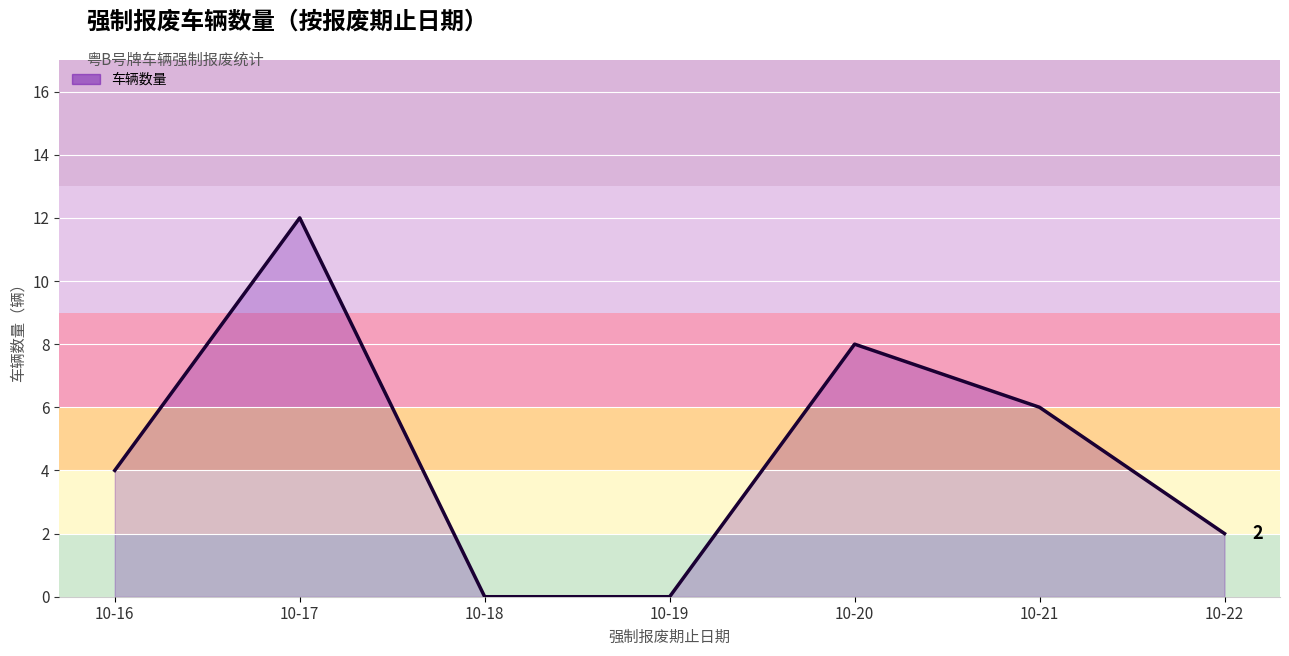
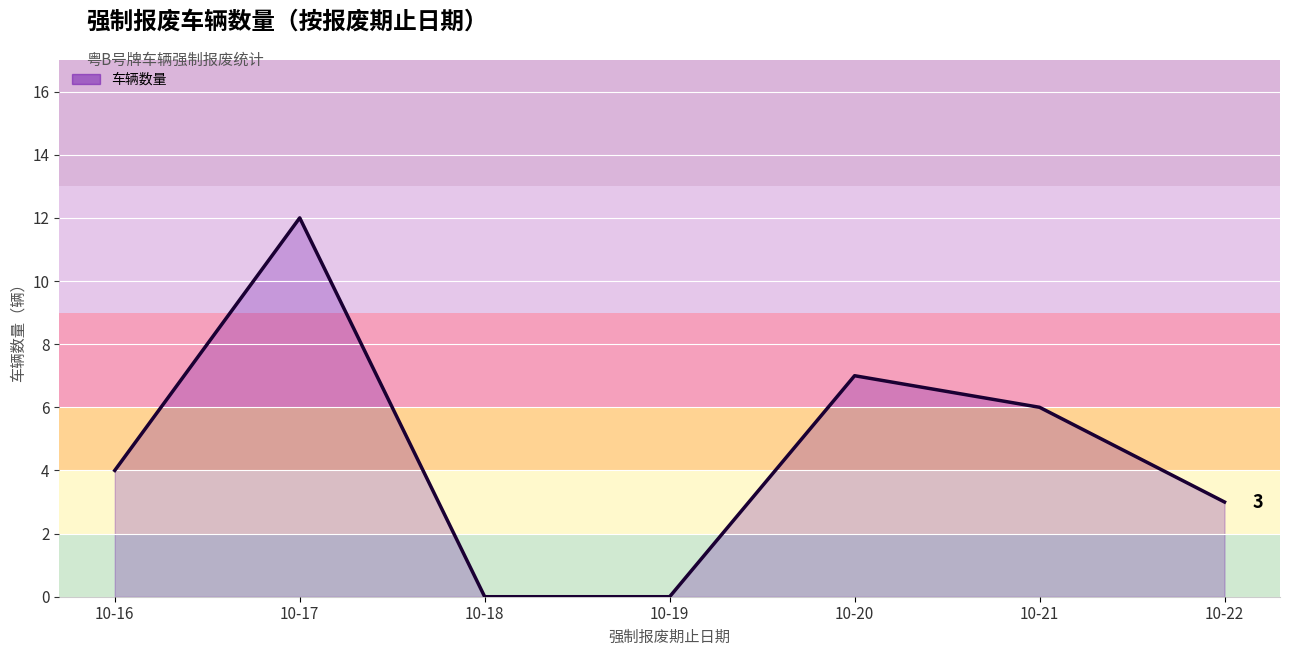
10-20: 8 -> 7
10-22: 2 -> 3
